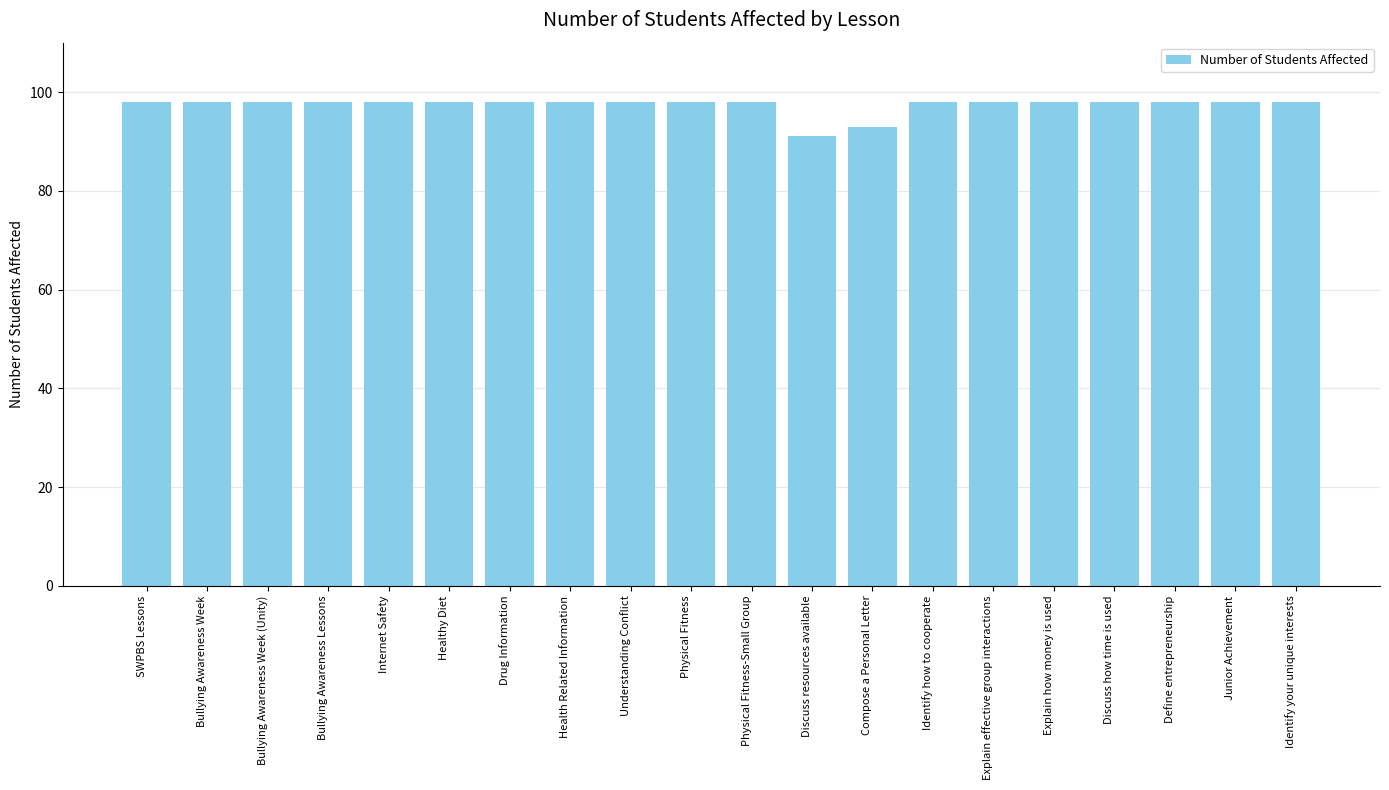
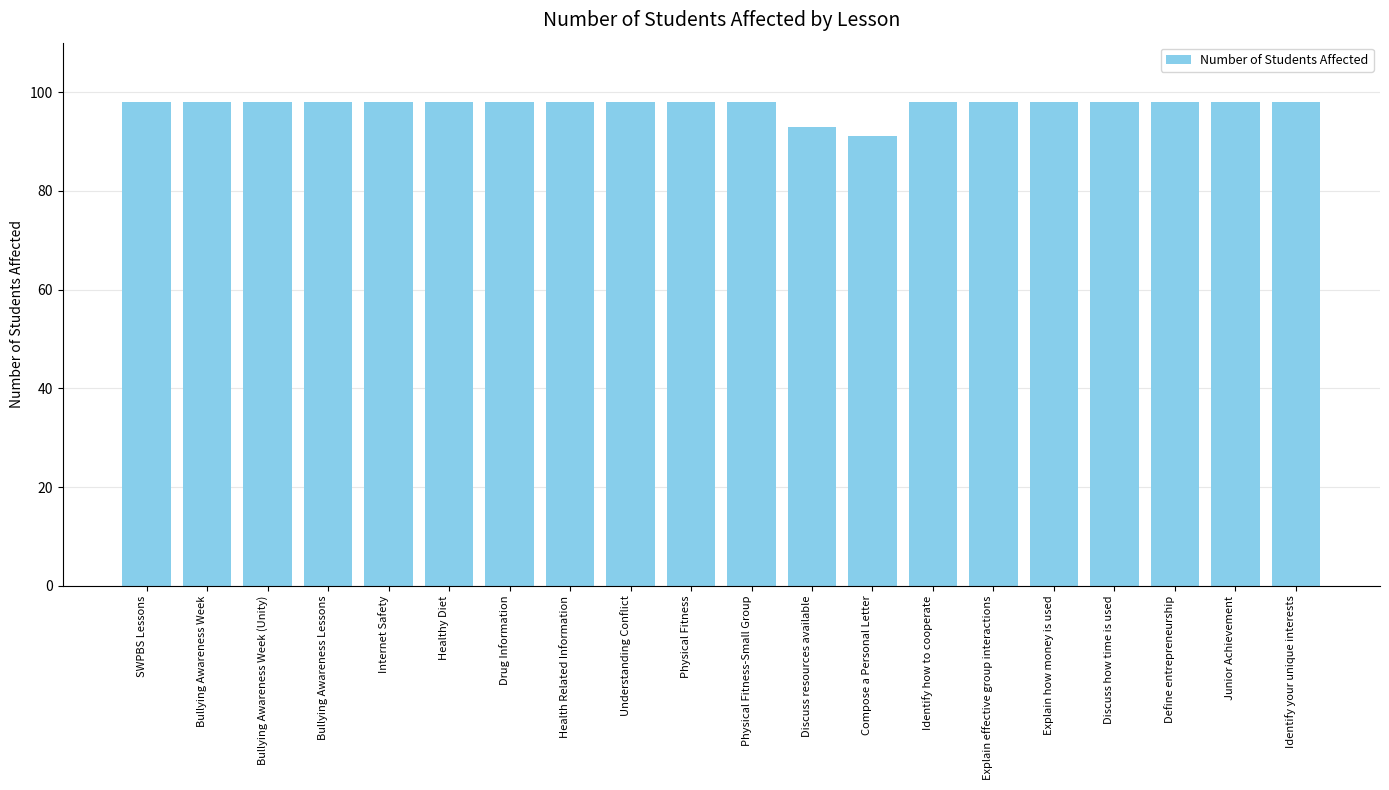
Discuss resources available: 91 -> 93
Compose a Personal Letter: 93 -> 91
